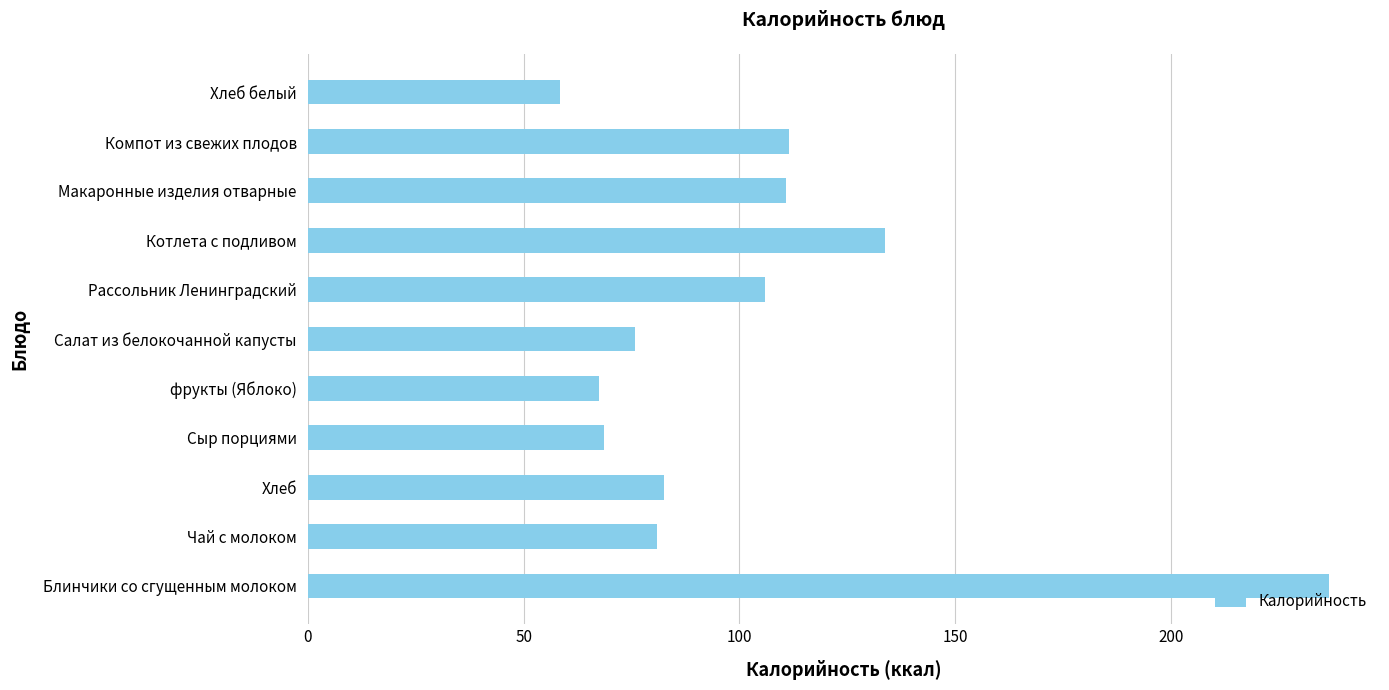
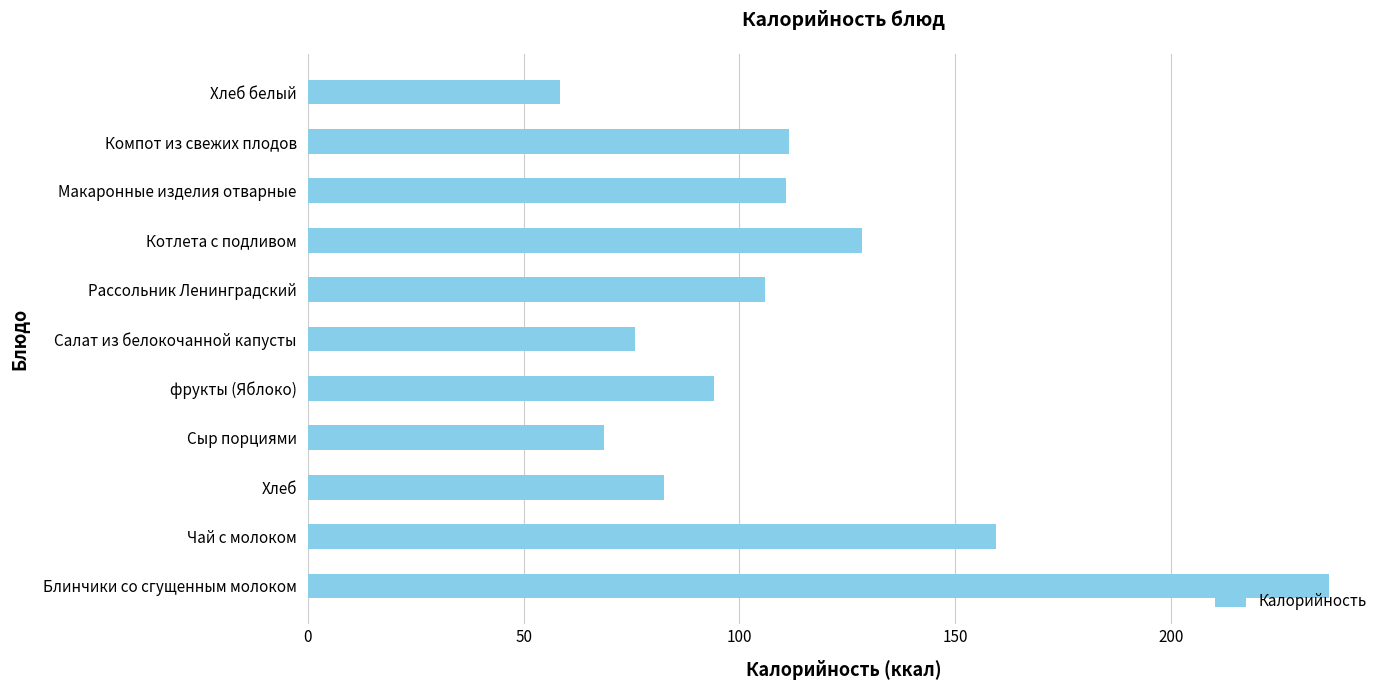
Котлета с подливом: 134 -> 128
фрукты (Яблоко): 68 -> 94
Чай с молоком: 81 -> 160
